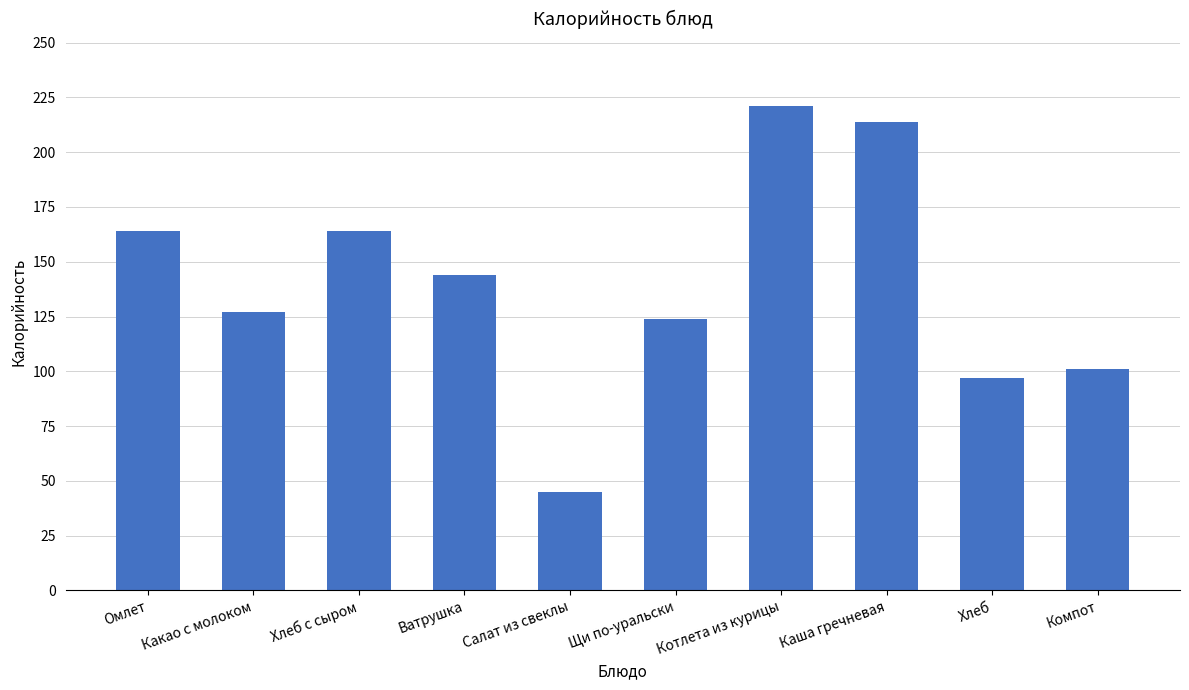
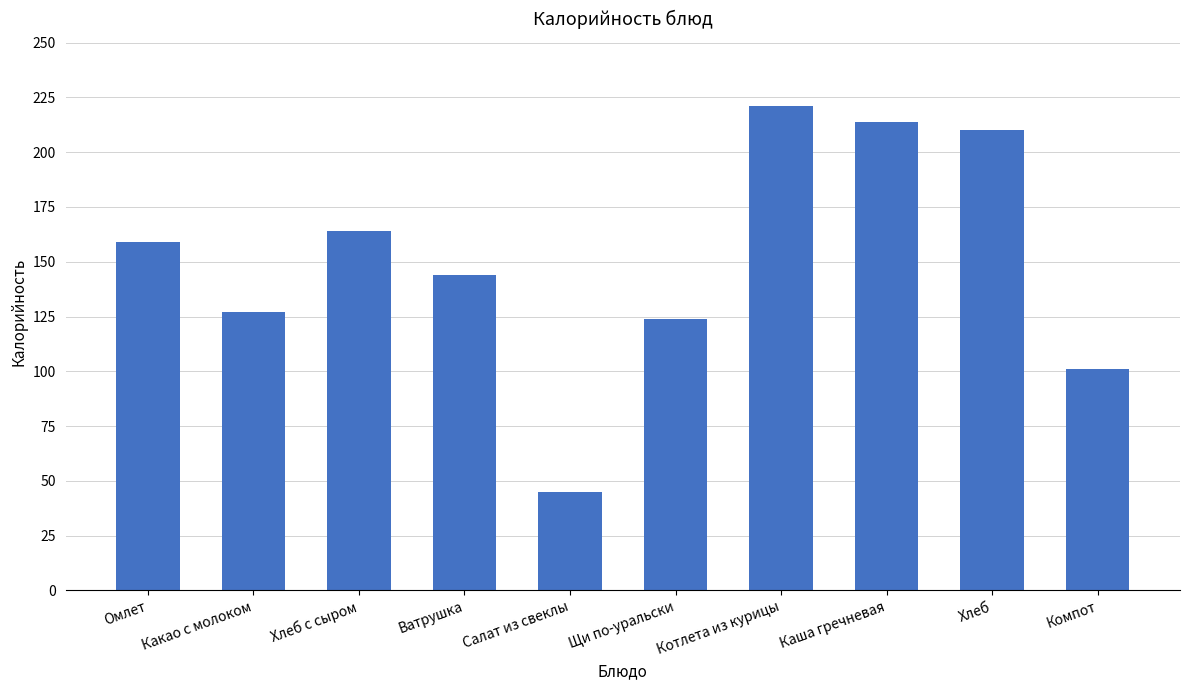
Омлет: 164 -> 159
Хлеб: 97 -> 210
